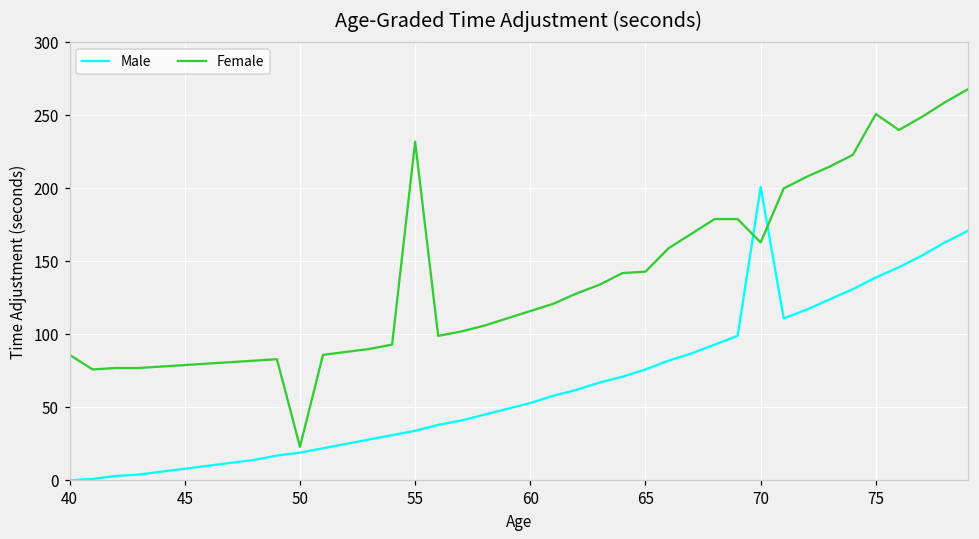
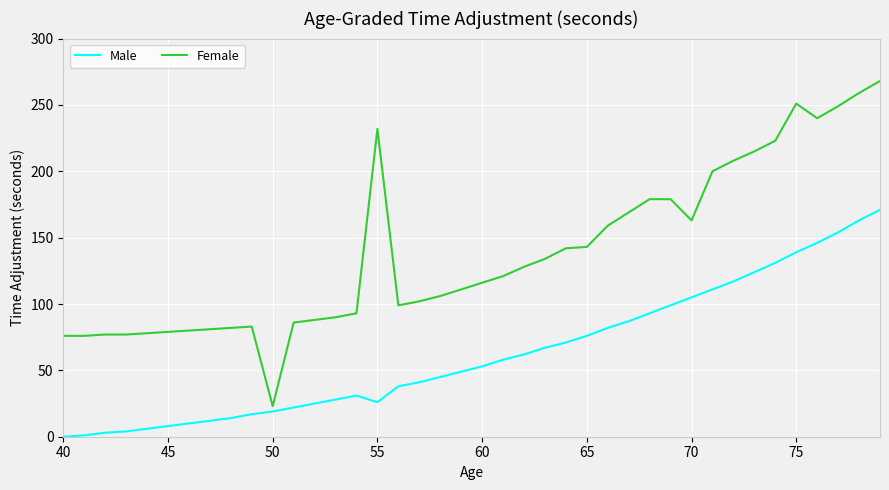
Female, 40: 86 -> 76
Male, 55: 34 -> 26
Male, 70: 201 -> 105
